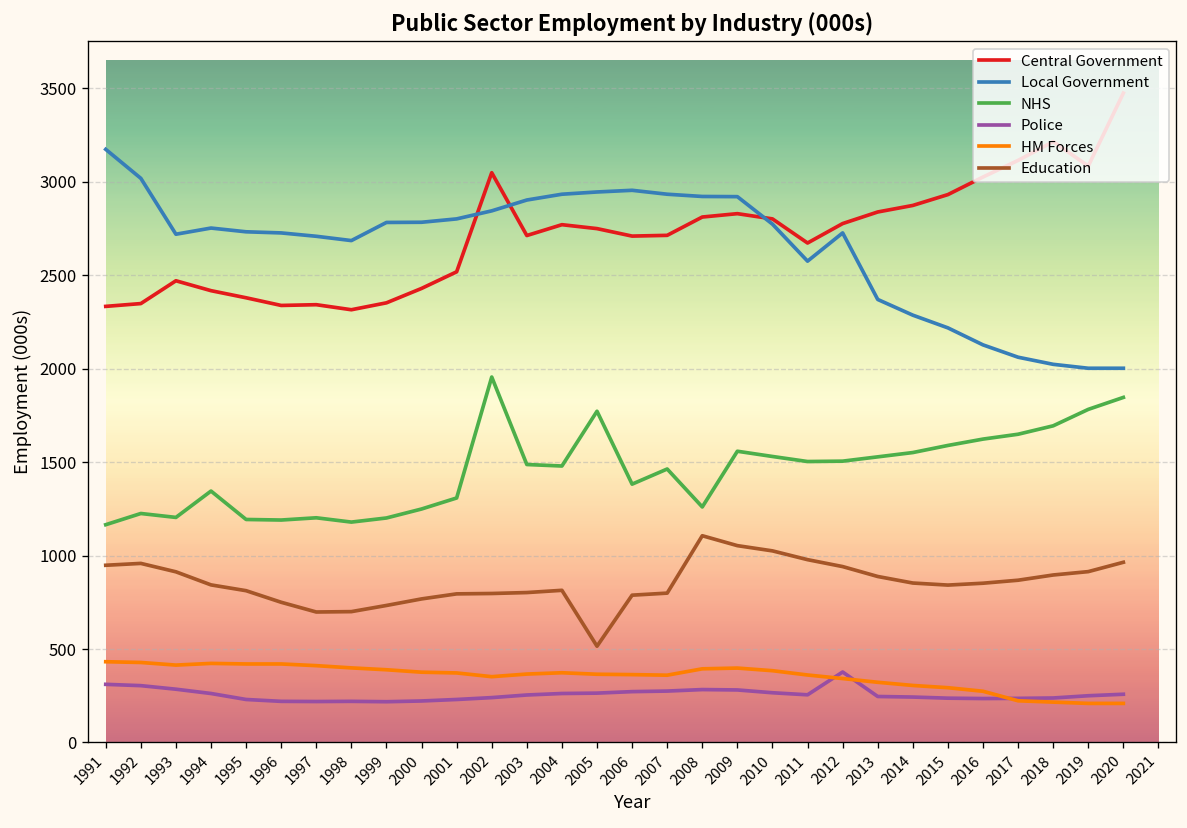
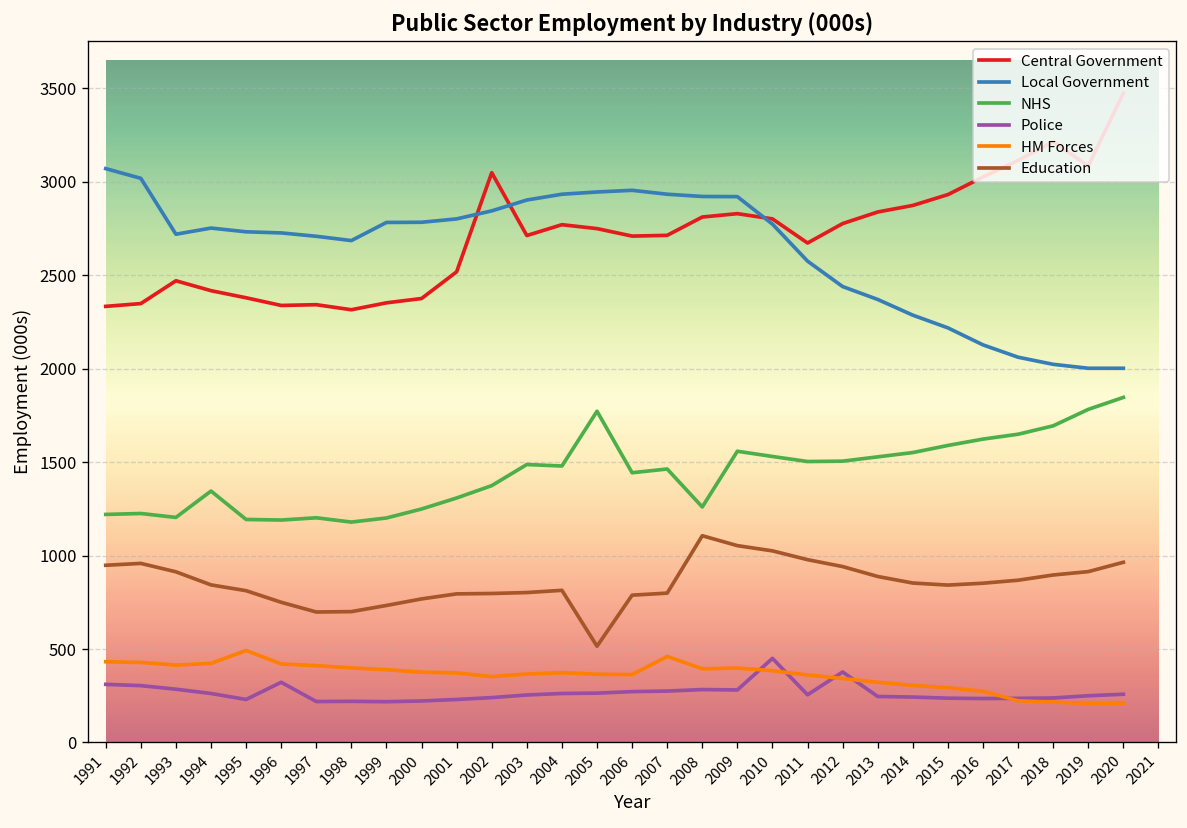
Local Government, 1991: 3170 -> 3070
NHS, 1991: 1170 -> 1220
HM Forces, 1995: 420 -> 490
Police, 1996: 220 -> 320
Central Government, 2000: 2430 -> 2380
NHS, 2002: 1960 -> 1370
NHS, 2006: 1380 -> 1440
HM Forces, 2007: 360 -> 460
Police, 2010: 270 -> 450
Local Government, 2012: 2730 -> 2440
